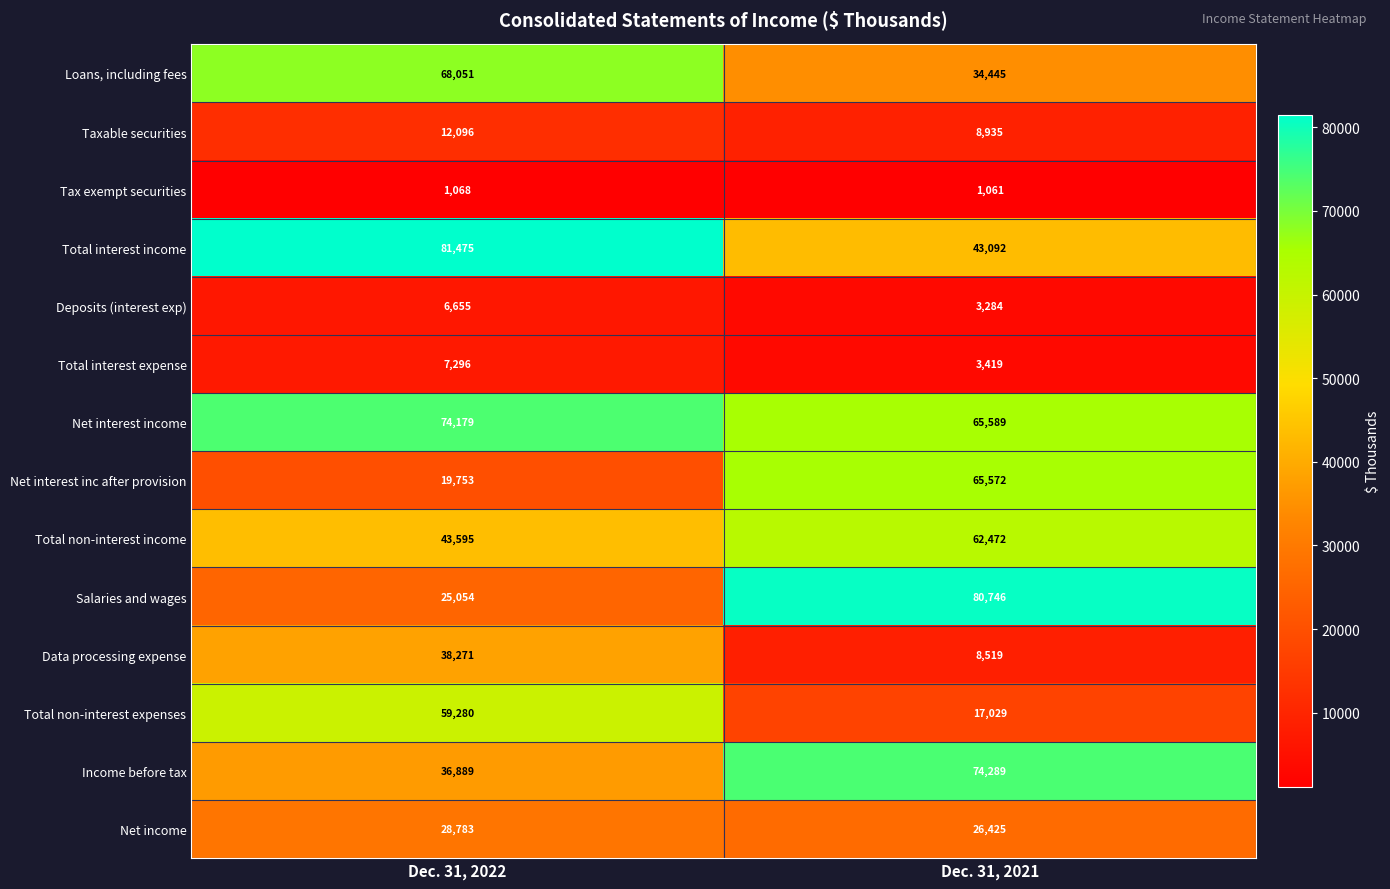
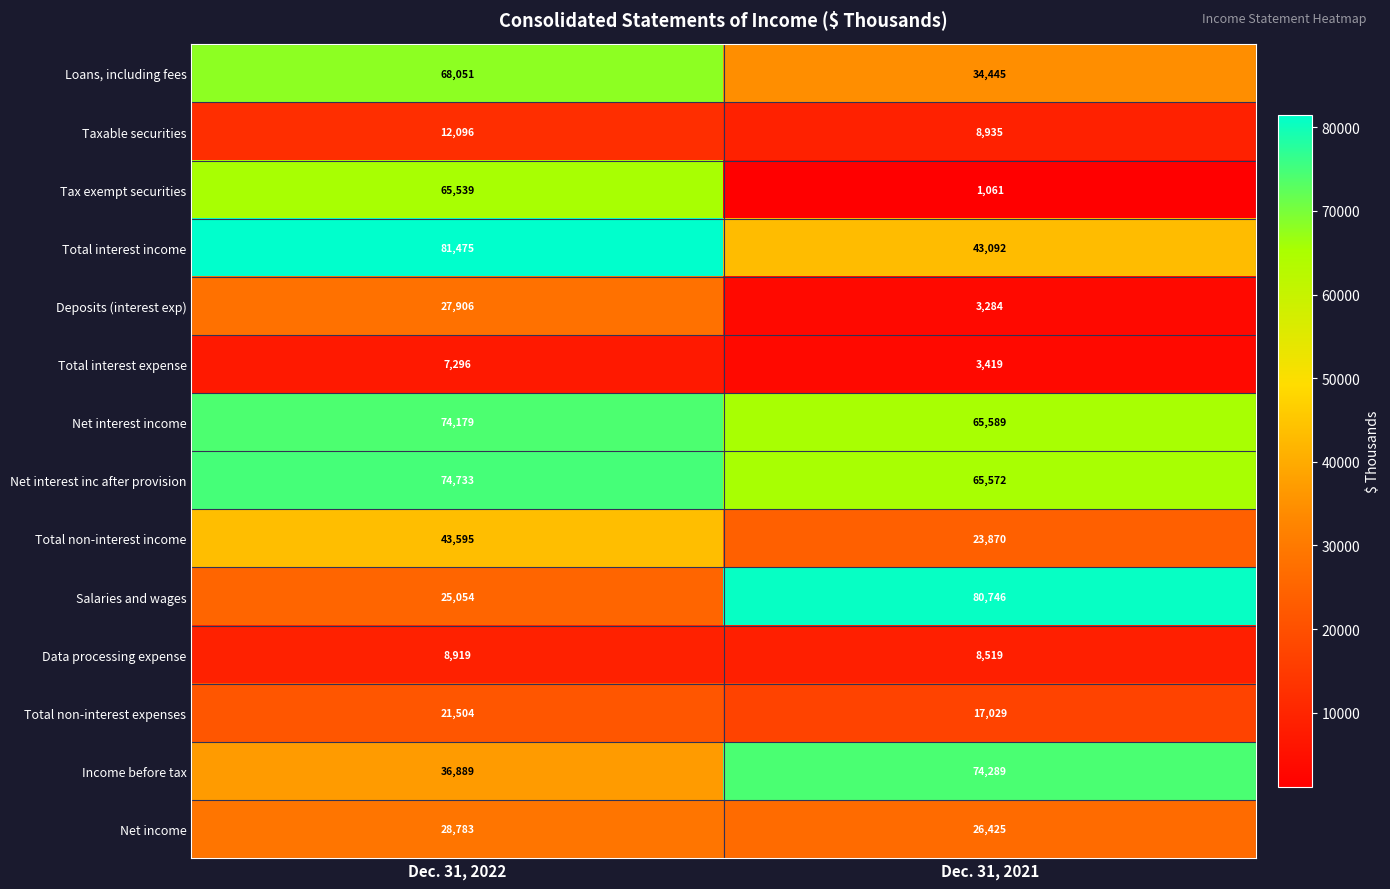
Tax exempt securities, Dec. 31, 2022: 1,068 -> 65,539
Deposits (interest exp), Dec. 31, 2022: 6,655 -> 27,906
Net interest inc after provision, Dec. 31, 2022: 19,753 -> 74,733
Total non-interest income, Dec. 31, 2021: 62,472 -> 23,870
Data processing expense, Dec. 31, 2022: 38,271 -> 8,919
Total non-interest expenses, Dec. 31, 2022: 59,280 -> 21,504
